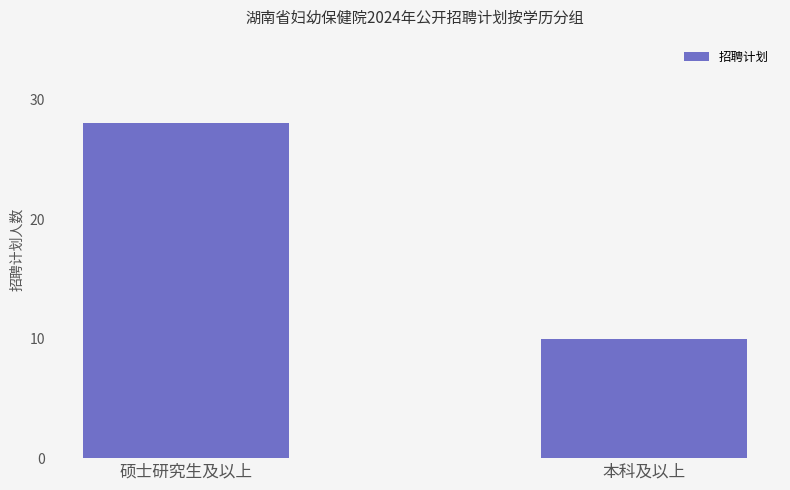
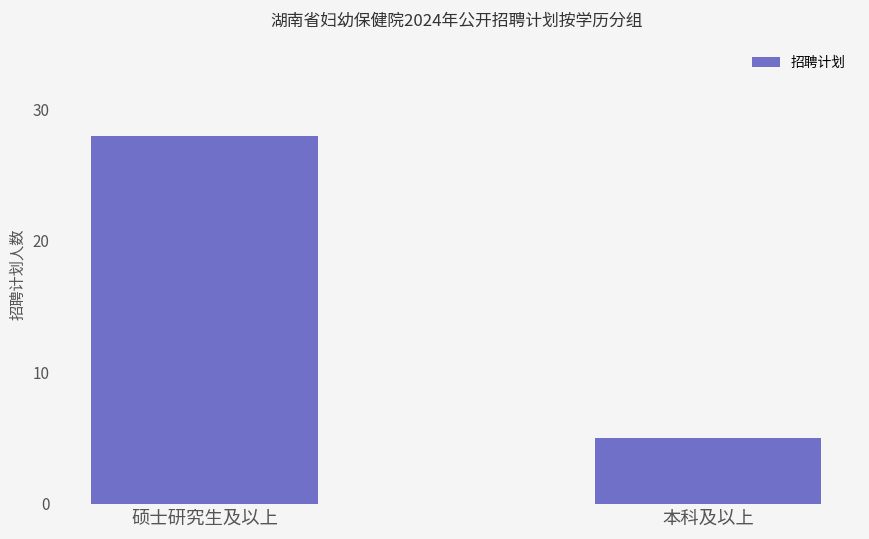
本科及以上: 10 -> 5
